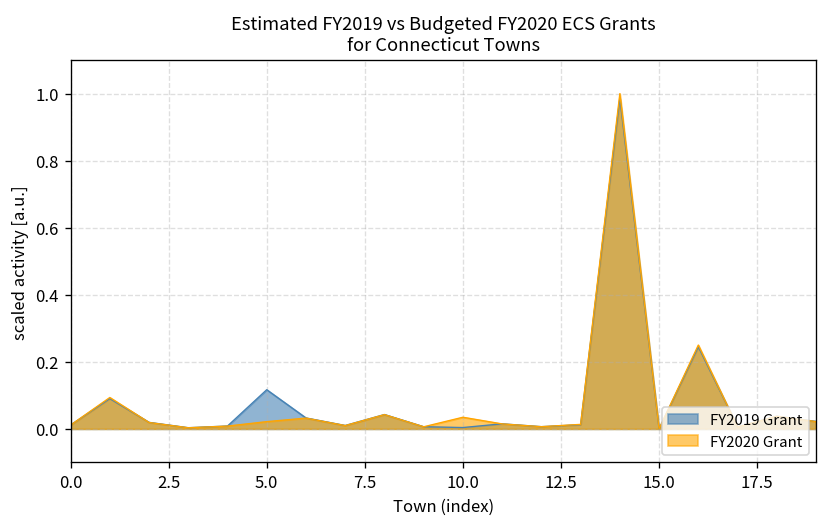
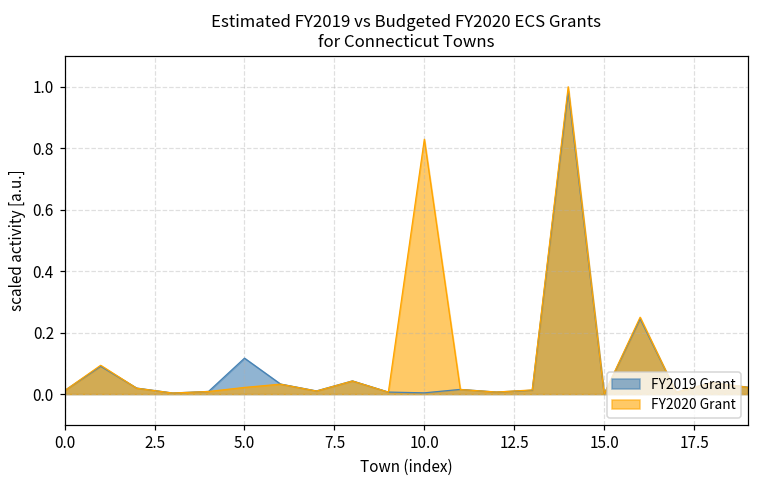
FY2020 Grant, 10.0: 0.03 -> 0.83
